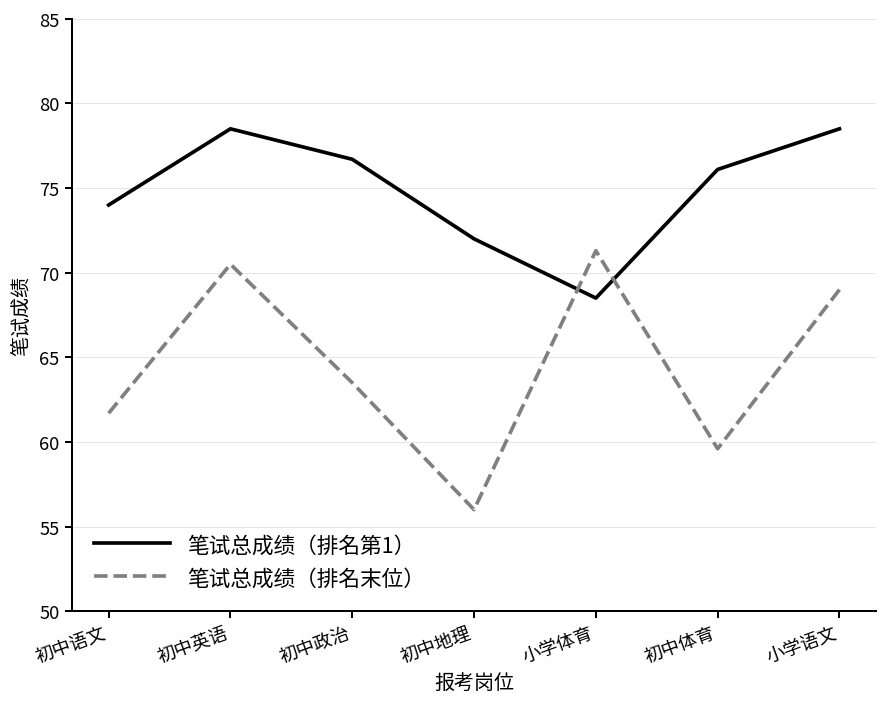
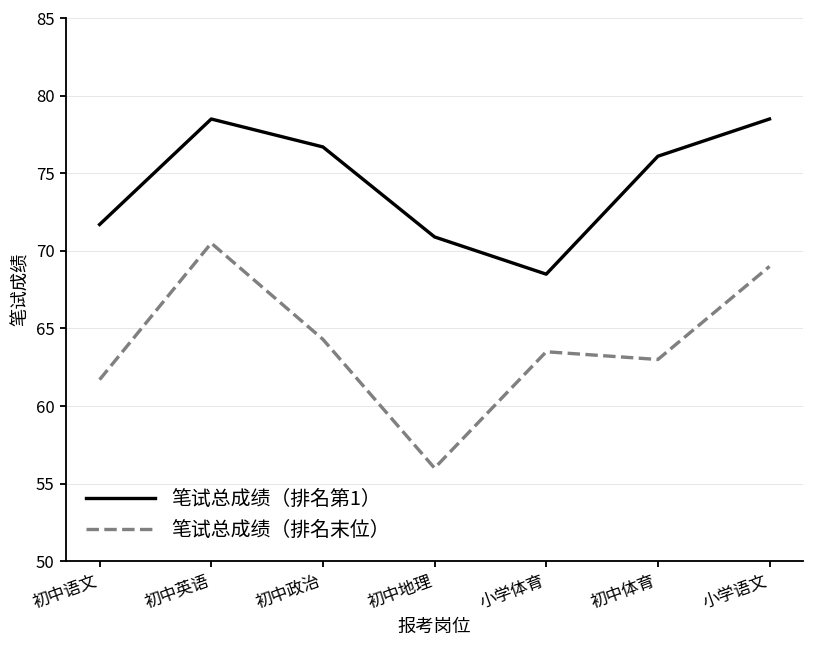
笔试总成绩（排名第1）, 初中语文: 74.0 -> 71.7
笔试总成绩（排名末位）, 初中政治: 63.5 -> 64.3
笔试总成绩（排名第1）, 初中地理: 72.0 -> 70.9
笔试总成绩（排名末位）, 小学体育: 71.3 -> 63.5
笔试总成绩（排名末位）, 初中体育: 59.6 -> 63.0
